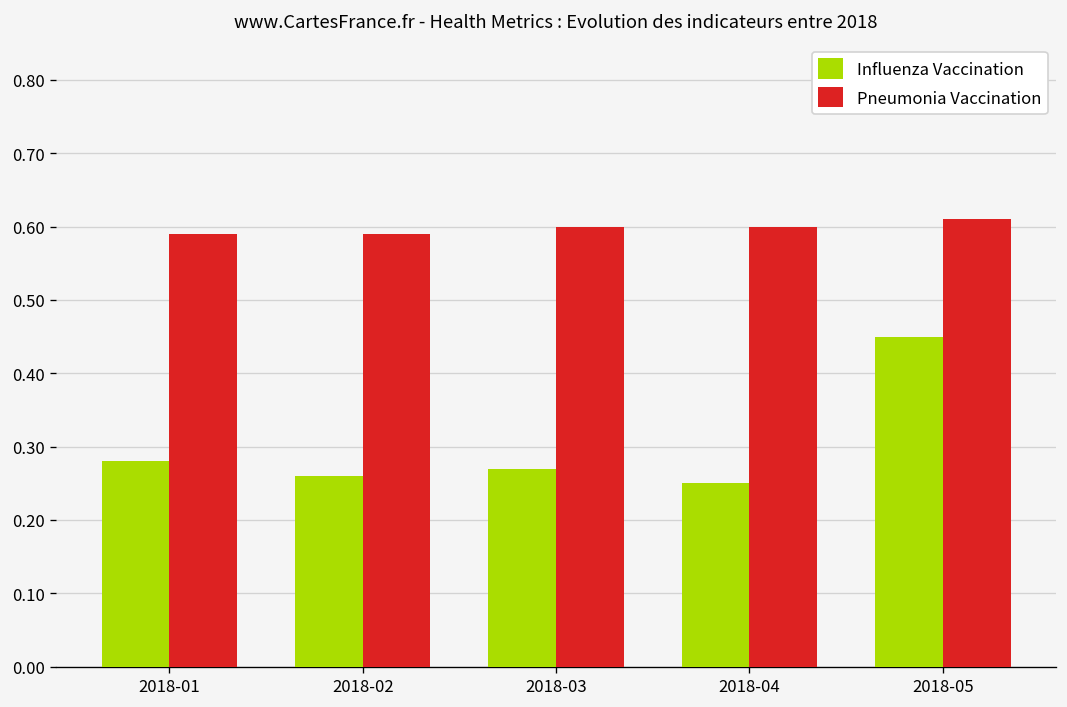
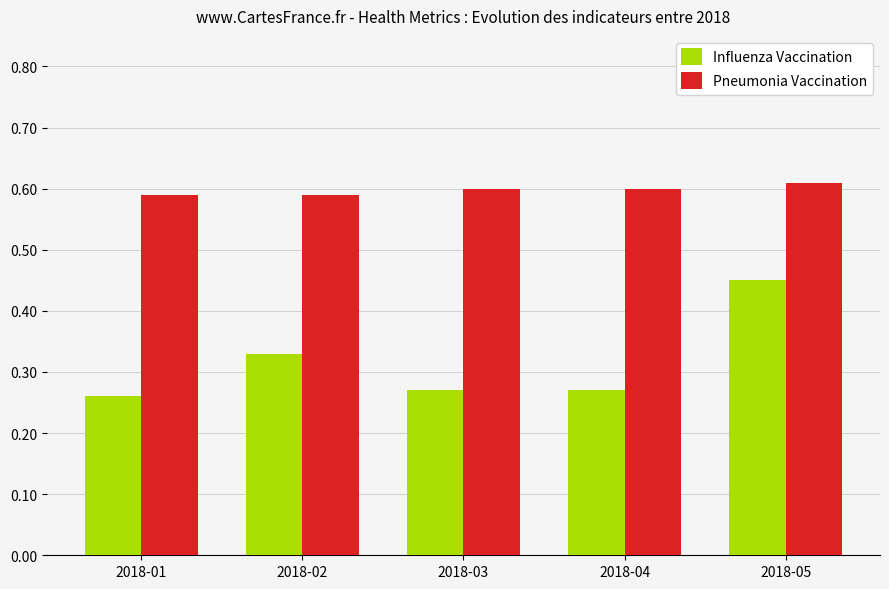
Influenza Vaccination, 2018-01: 0.28 -> 0.26
Influenza Vaccination, 2018-02: 0.26 -> 0.33
Influenza Vaccination, 2018-04: 0.25 -> 0.27
